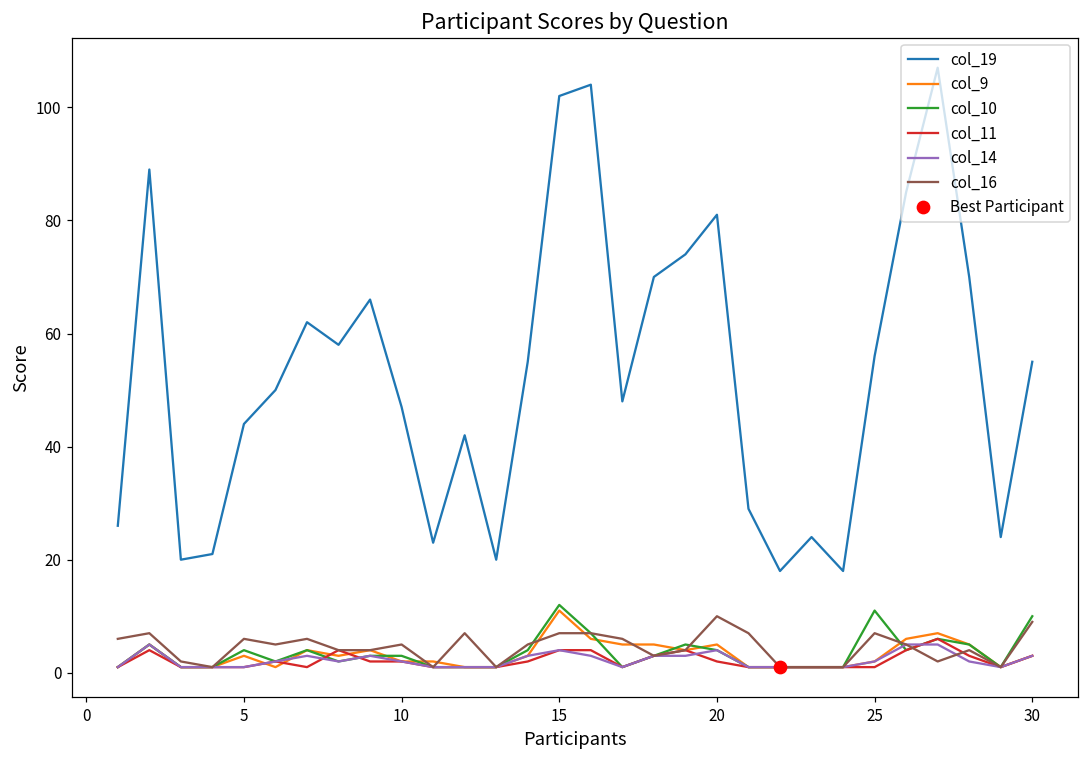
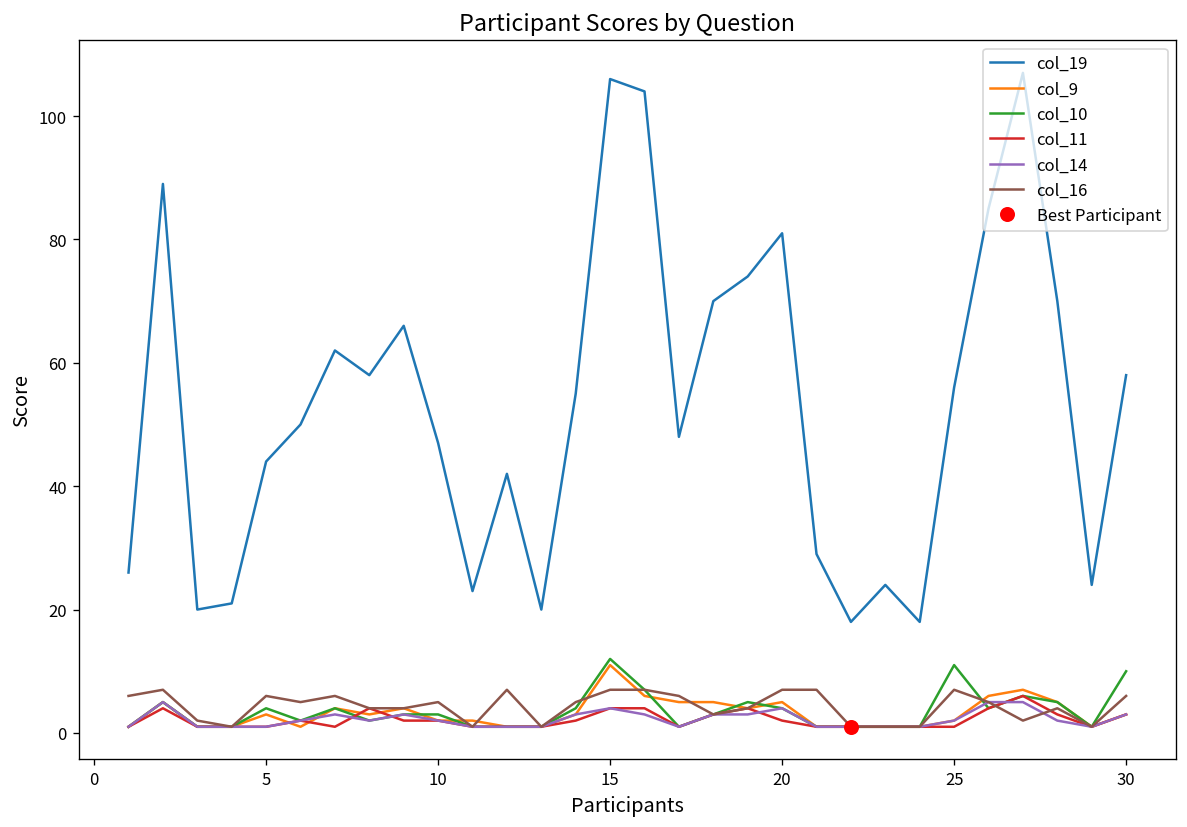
col_19, 15: 102 -> 106
col_16, 20: 10 -> 7
col_19, 30: 55 -> 58
col_16, 30: 9 -> 6
